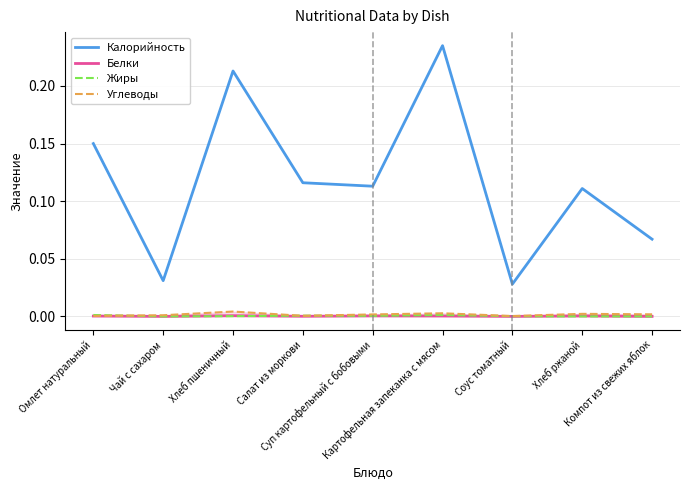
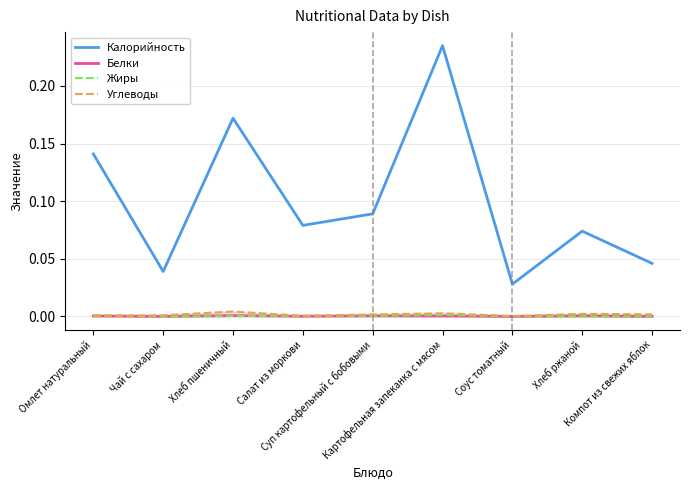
Калорийность, Омлет натуральный: 0.150 -> 0.141
Калорийность, Чай с сахаром: 0.031 -> 0.039
Калорийность, Хлеб пшеничный: 0.213 -> 0.172
Калорийность, Салат из моркови: 0.116 -> 0.079
Калорийность, Суп картофельный с бобовыми: 0.113 -> 0.089
Калорийность, Хлеб ржаной: 0.111 -> 0.074
Калорийность, Компот из свежих яблок: 0.067 -> 0.046
